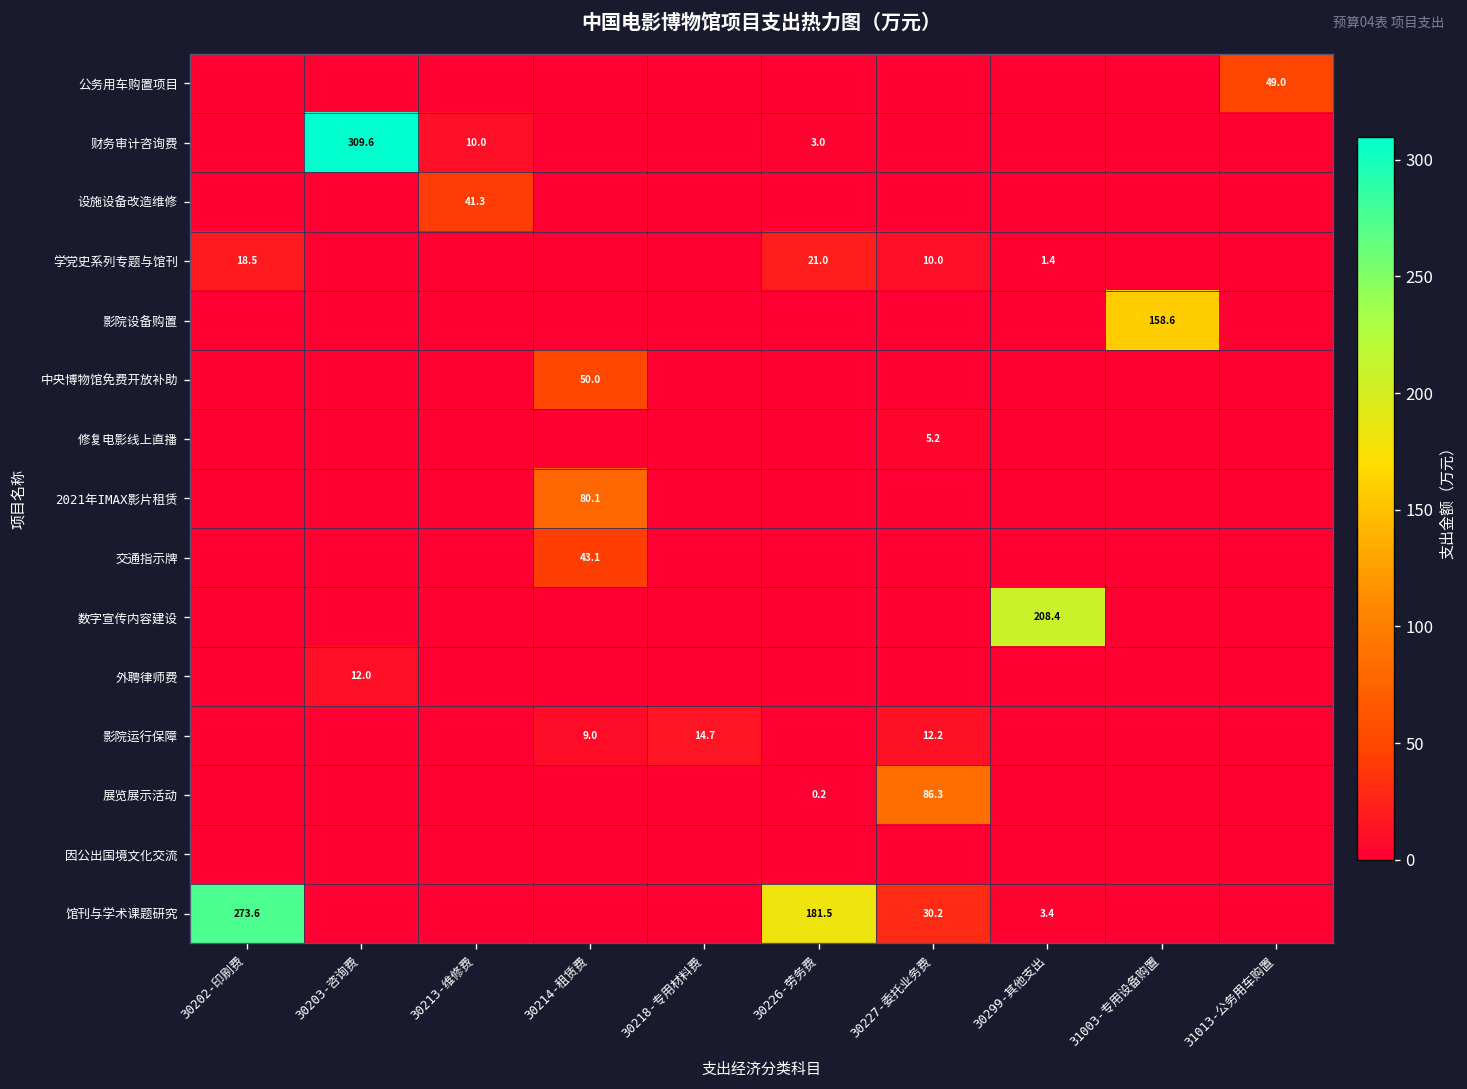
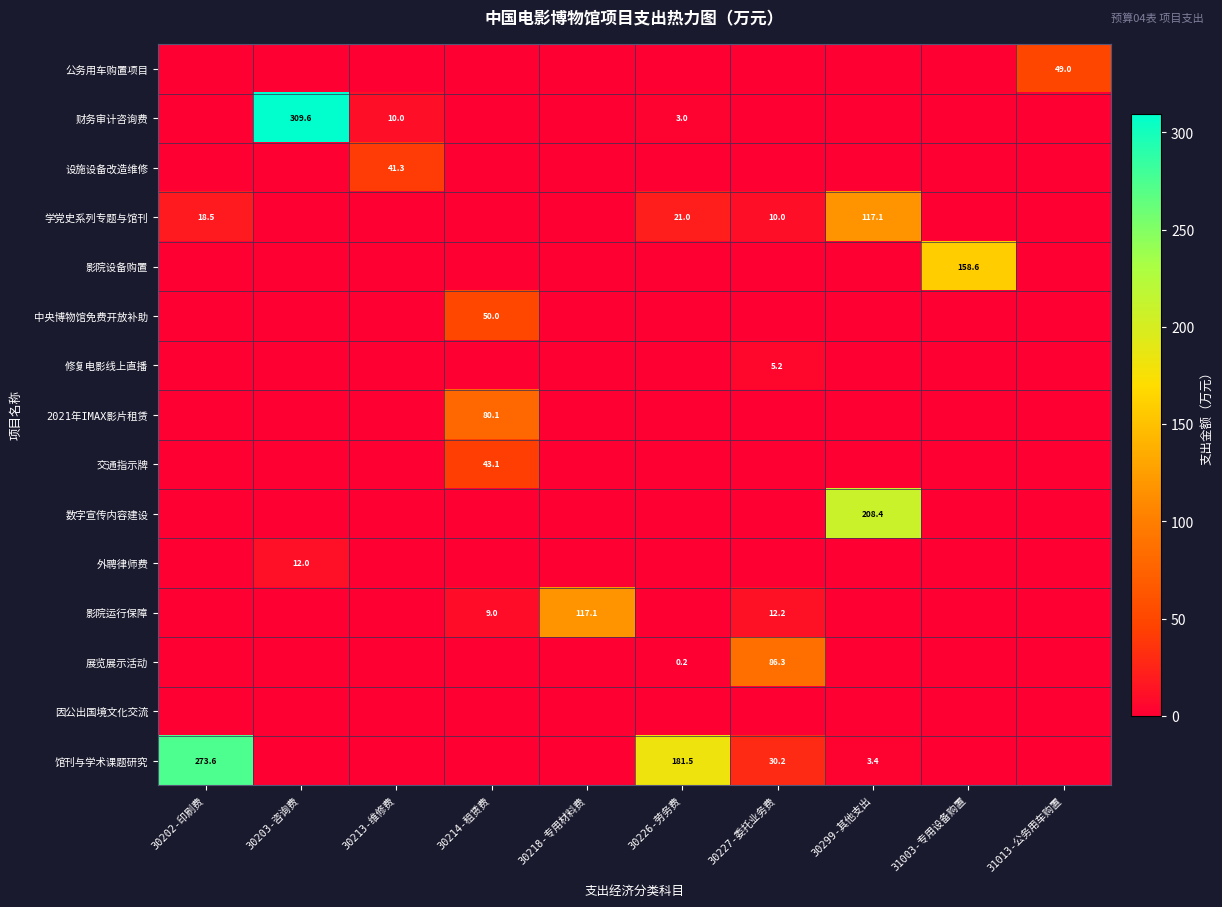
学党史系列专题与馆刊, 30299-其他支出: 1.4 -> 117.1
影院运行保障, 30218-专用材料费: 14.7 -> 117.1
